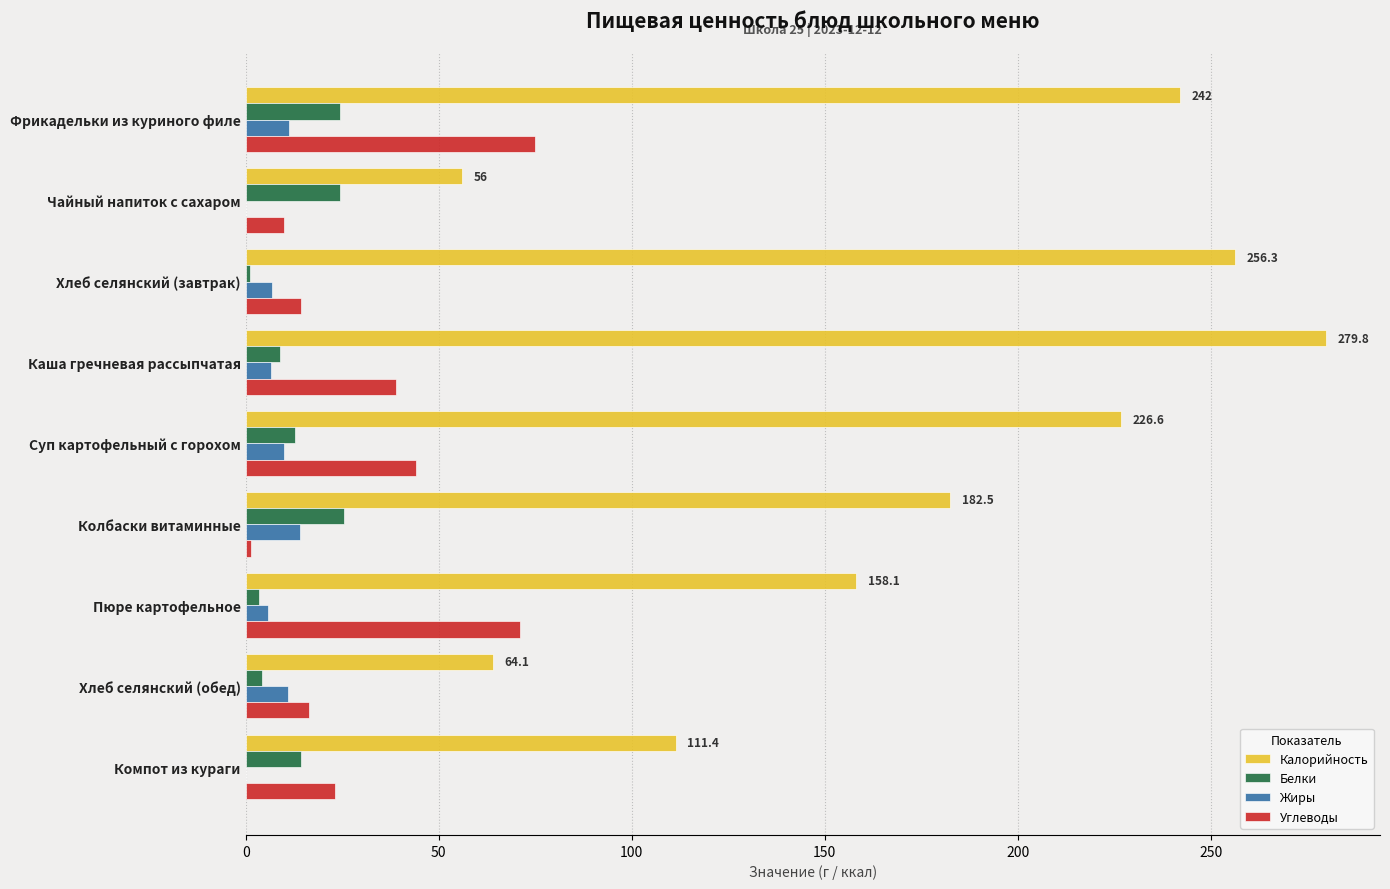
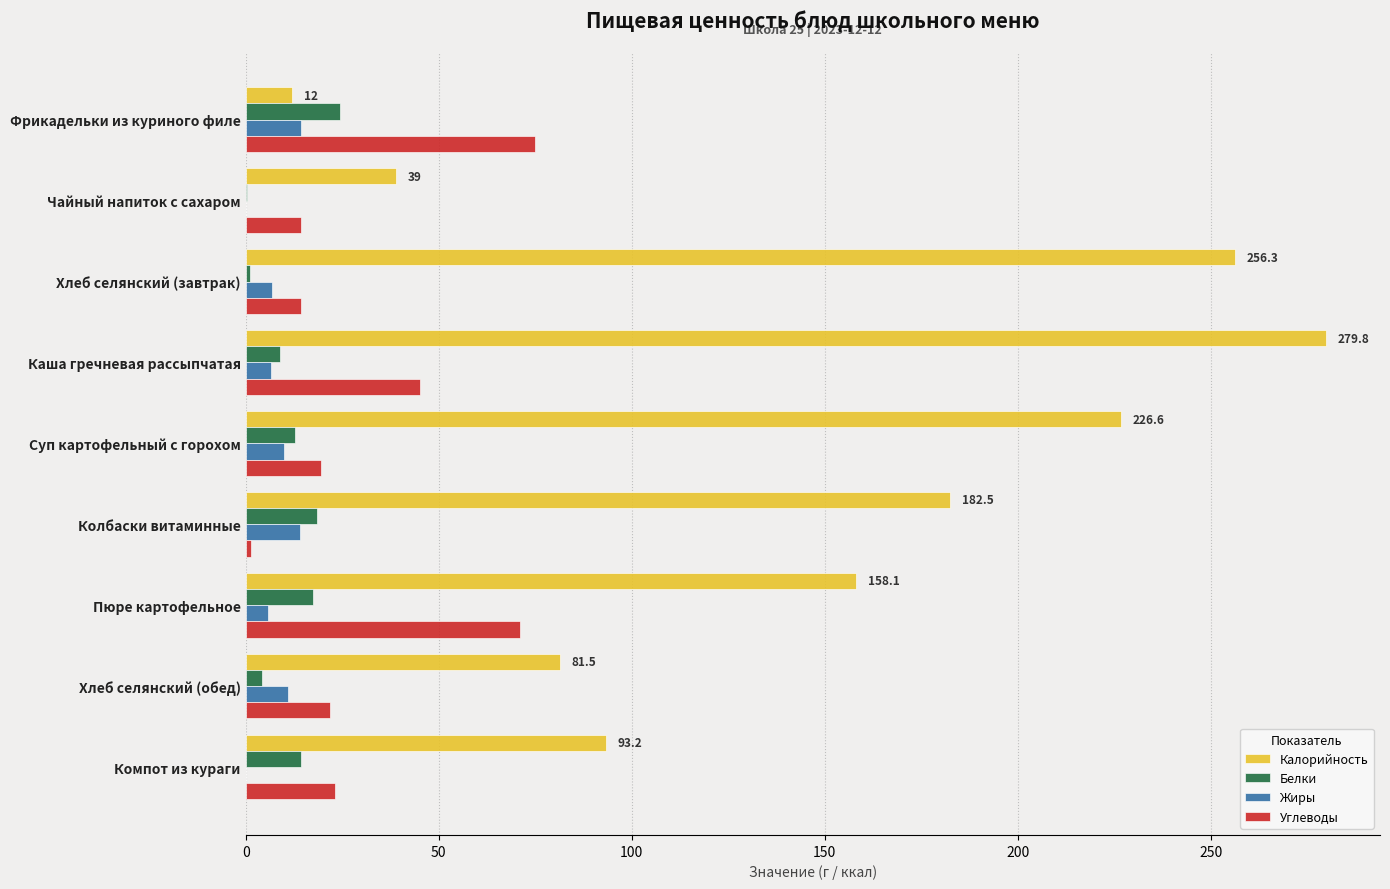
Калорийность, Фрикадельки из куриного филе: 242 -> 12
Жиры, Фрикадельки из куриного филе: 11 -> 14
Калорийность, Чайный напиток с сахаром: 56 -> 39
Белки, Чайный напиток с сахаром: 24 -> 0
Углеводы, Чайный напиток с сахаром: 10 -> 14
Углеводы, Каша гречневая рассыпчатая: 39 -> 45
Углеводы, Суп картофельный с горохом: 44 -> 19
Белки, Колбаски витаминные: 25 -> 18
Белки, Пюре картофельное: 3 -> 17
Калорийность, Хлеб селянский (обед): 64.1 -> 81.5
Углеводы, Хлеб селянский (обед): 17 -> 22
Калорийность, Компот из кураги: 111.4 -> 93.2
